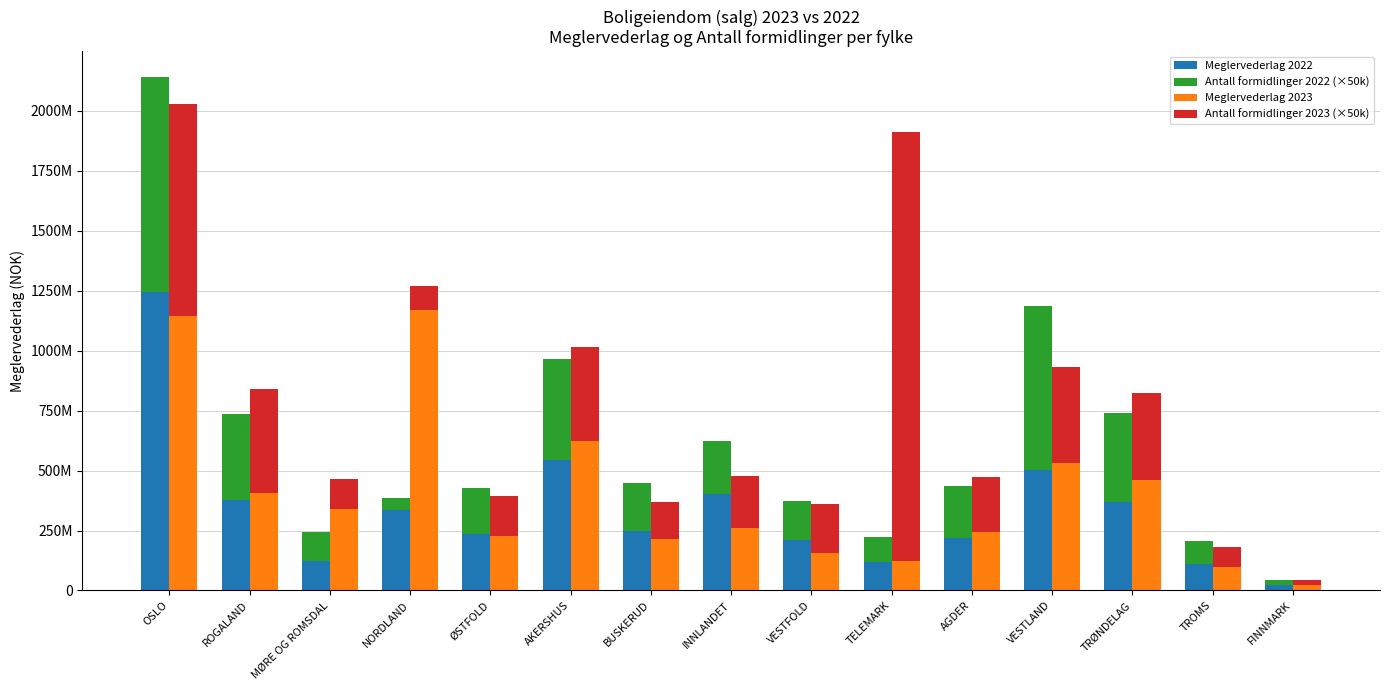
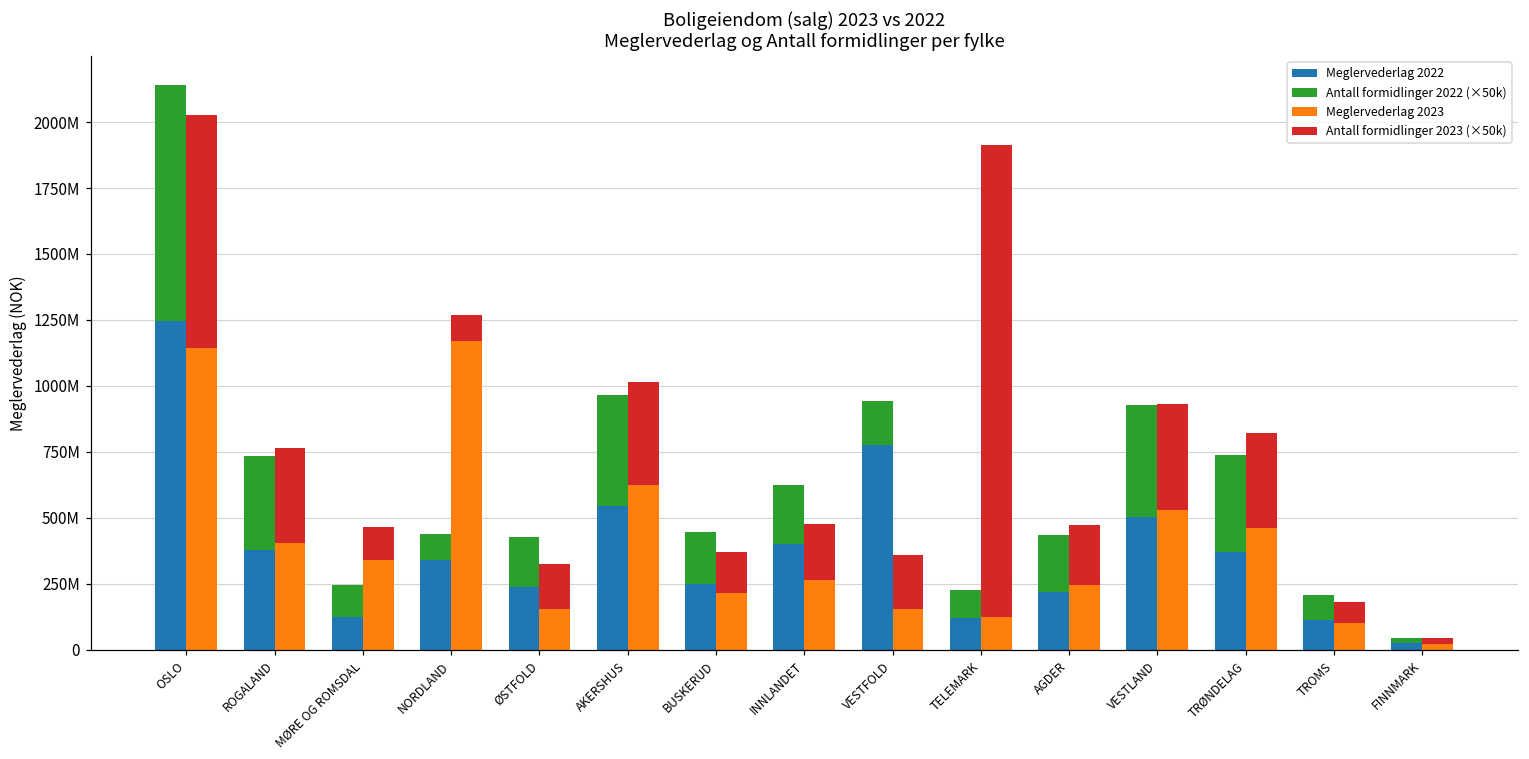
Antall formidlinger 2023 (×50k), ROGALAND: 440000000 -> 360000000
Antall formidlinger 2022 (×50k), NORDLAND: 50000000 -> 100000000
Meglervederlag 2023, ØSTFOLD: 230000000 -> 150000000
Meglervederlag 2022, VESTFOLD: 210000000 -> 780000000
Antall formidlinger 2022 (×50k), VESTLAND: 680000000 -> 420000000
